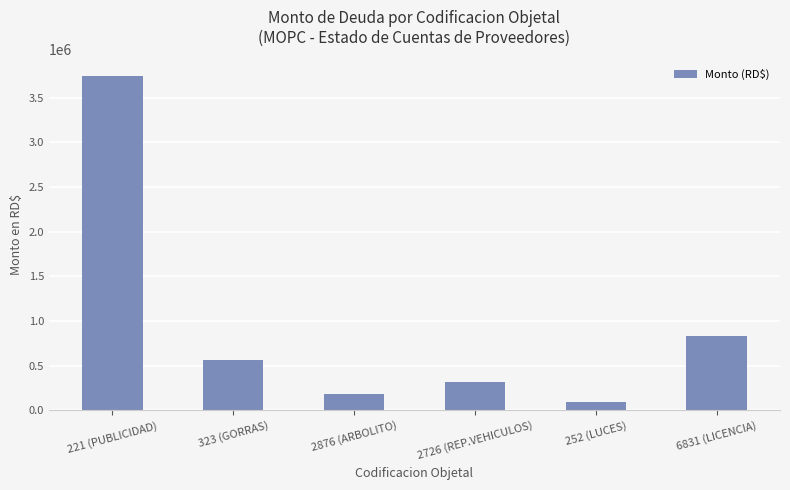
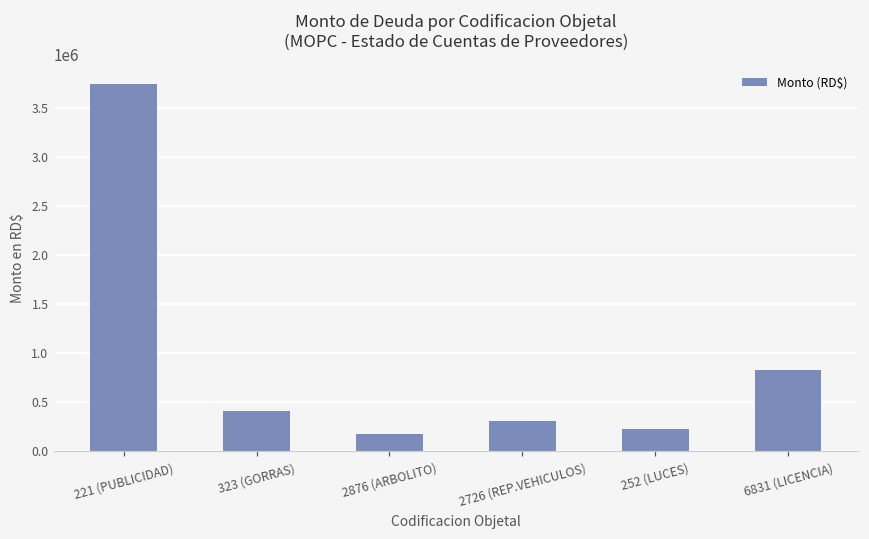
323 (GORRAS): 600000 -> 400000
252 (LUCES): 100000 -> 200000
